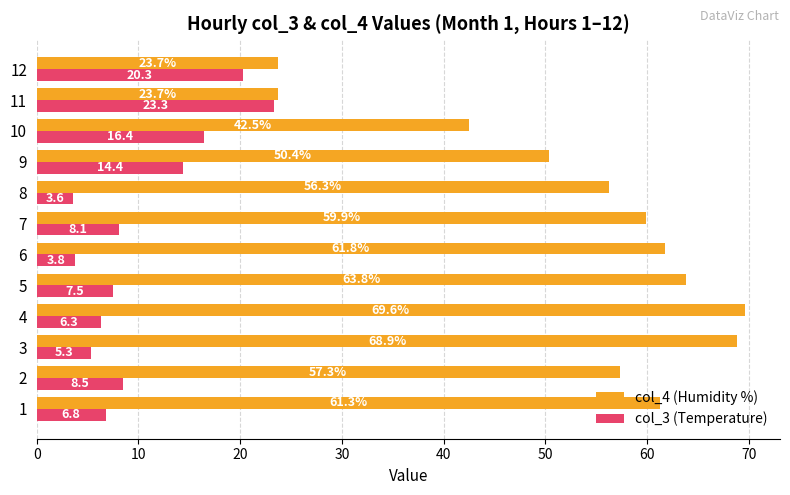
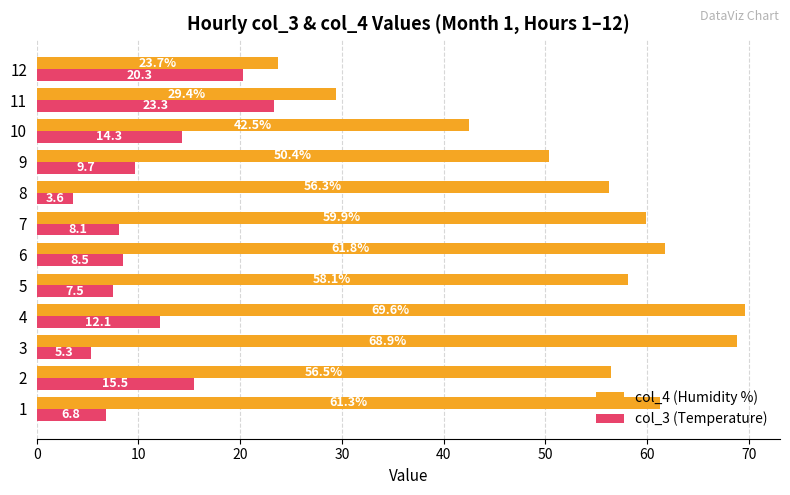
col_4 (Humidity %), 11: 23.7% -> 29.4%
col_3 (Temperature), 10: 16.4 -> 14.3
col_3 (Temperature), 9: 14.4 -> 9.7
col_3 (Temperature), 6: 3.8 -> 8.5
col_4 (Humidity %), 5: 63.8% -> 58.1%
col_3 (Temperature), 4: 6.3 -> 12.1
col_4 (Humidity %), 2: 57.3% -> 56.5%
col_3 (Temperature), 2: 8.5 -> 15.5
